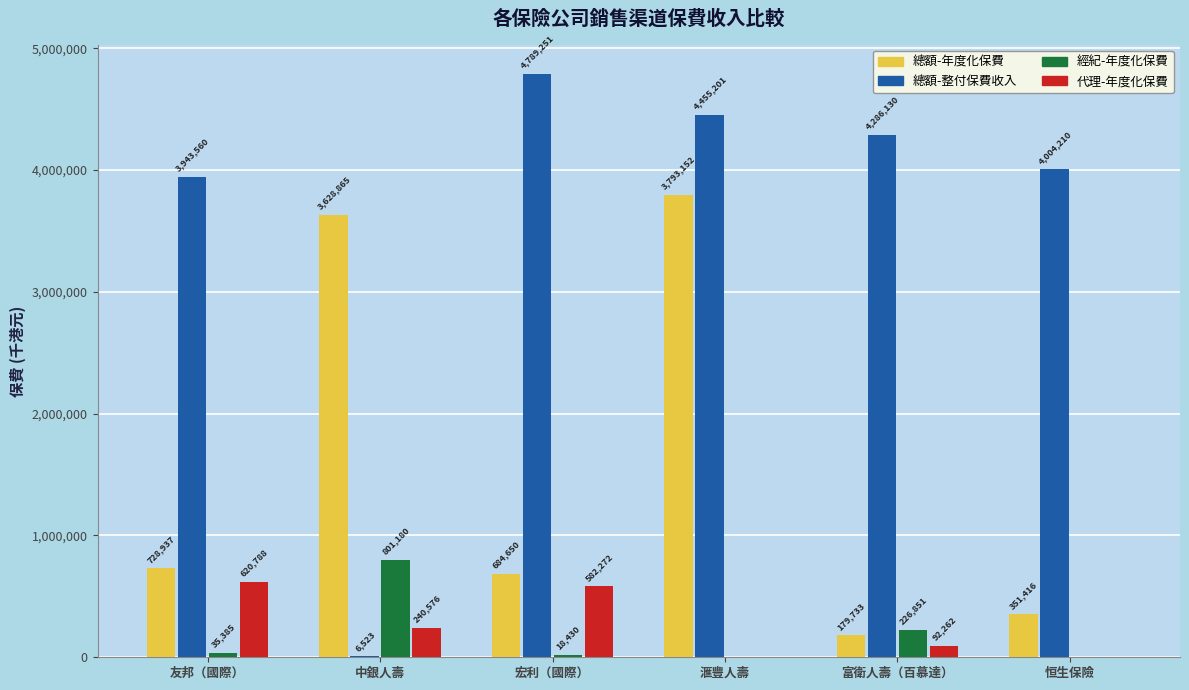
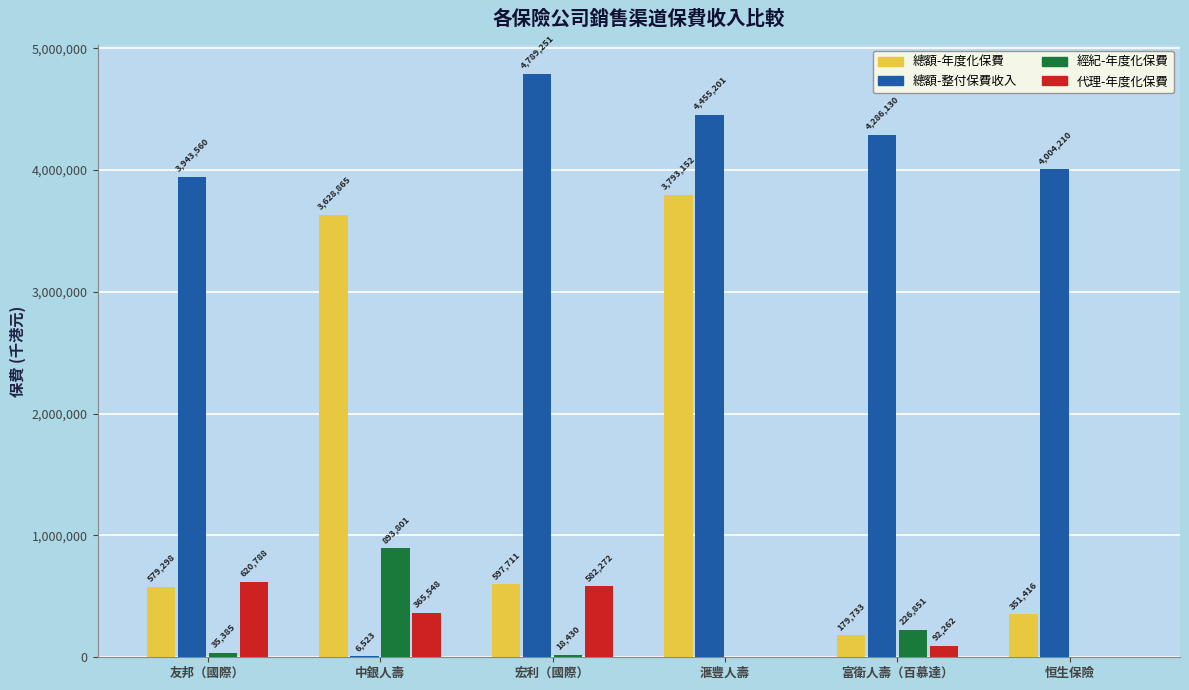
總額-年度化保費, 友邦（國際）: 728,937 -> 579,298
經紀-年度化保費, 中銀人壽: 801,180 -> 893,801
代理-年度化保費, 中銀人壽: 240,576 -> 365,548
總額-年度化保費, 宏利（國際）: 684,650 -> 597,711
